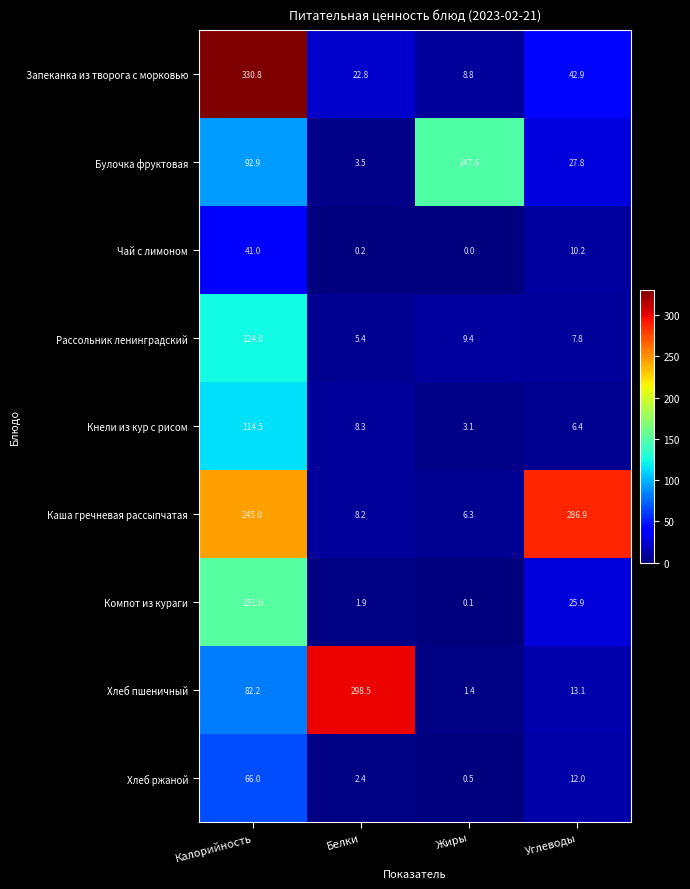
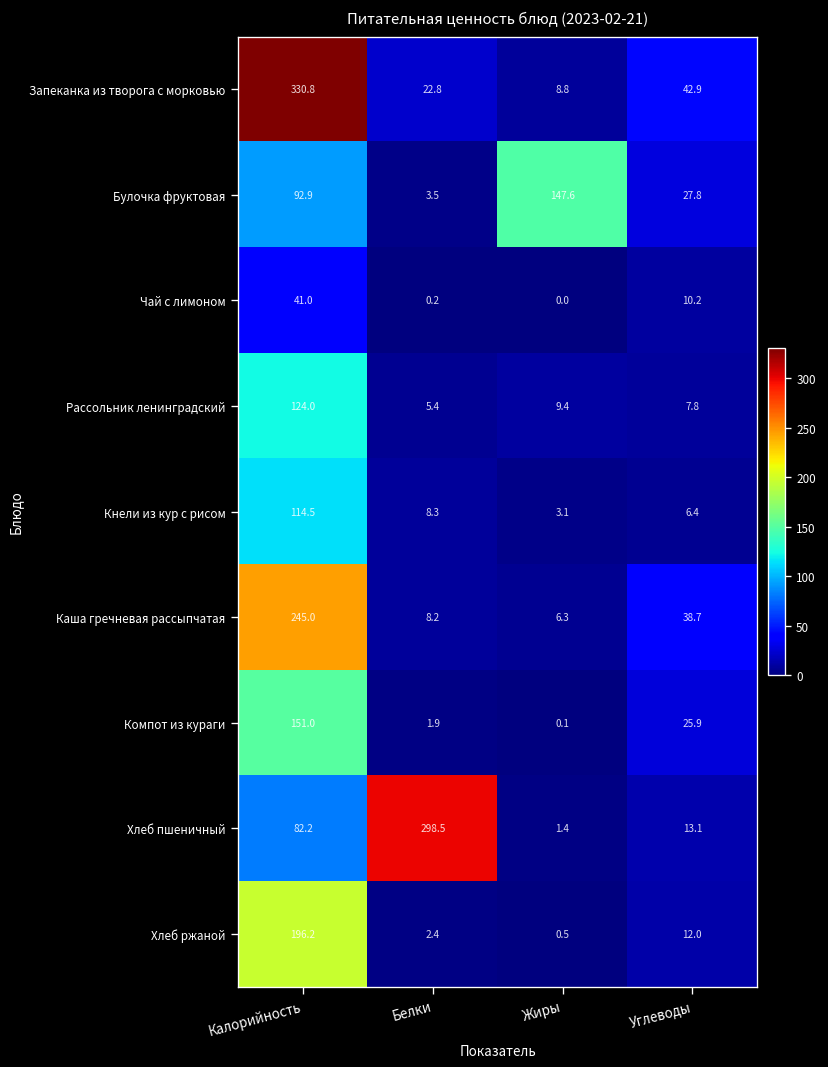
Каша гречневая рассыпчатая, Углеводы: 286.9 -> 38.7
Хлеб ржаной, Калорийность: 66.0 -> 196.2
